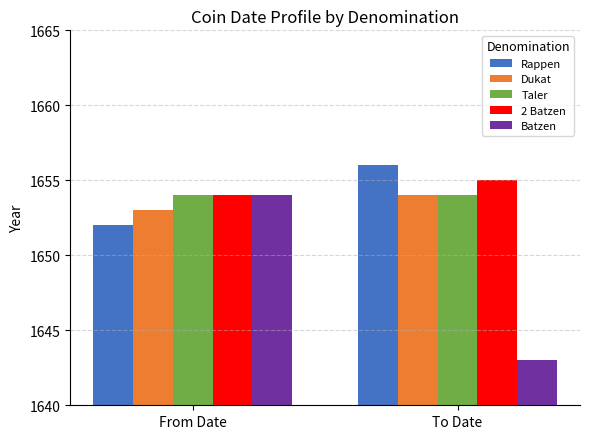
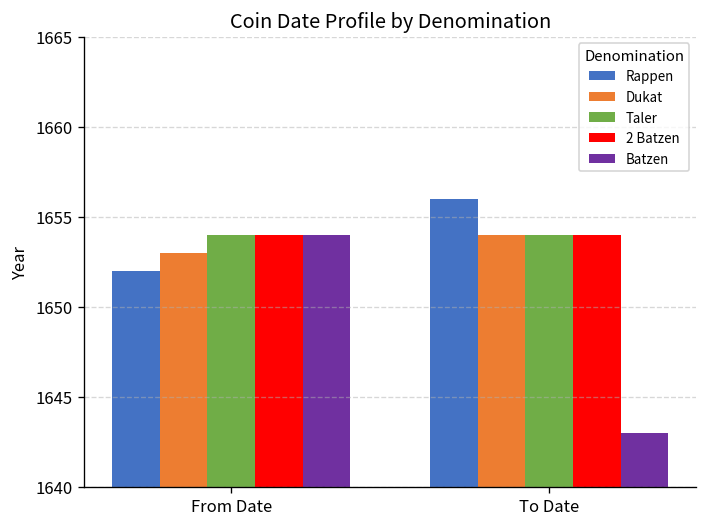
2 Batzen, To Date: 1655 -> 1654
